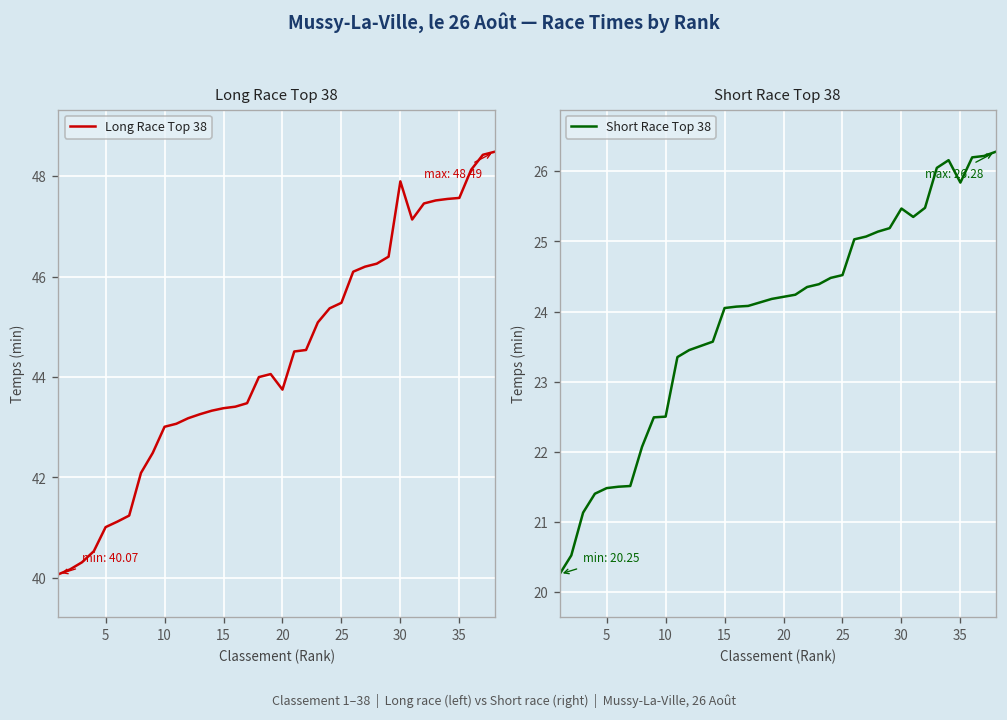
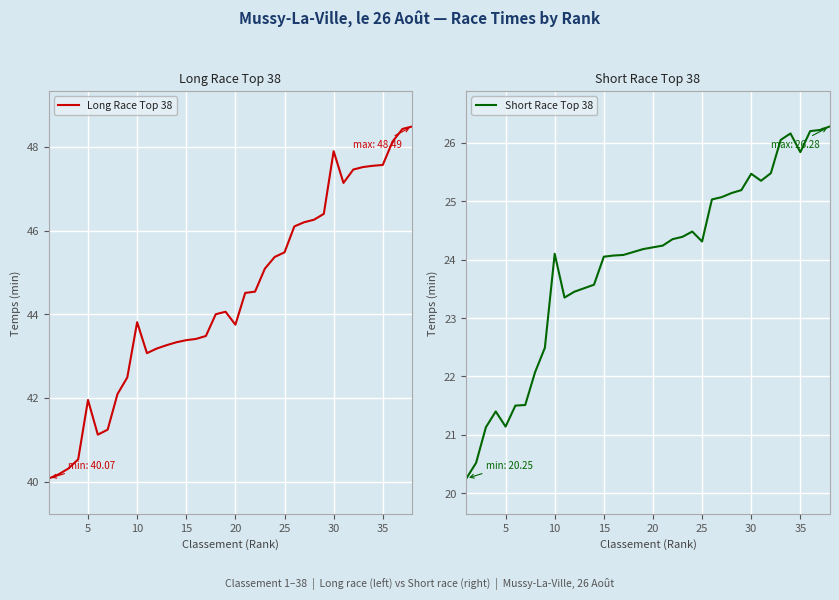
Long Race Top 38, 5: 41.0 -> 42.0
Long Race Top 38, 10: 43.0 -> 43.8
Short Race Top 38, 5: 21.5 -> 21.1
Short Race Top 38, 10: 22.5 -> 24.1
Short Race Top 38, 25: 24.5 -> 24.3
